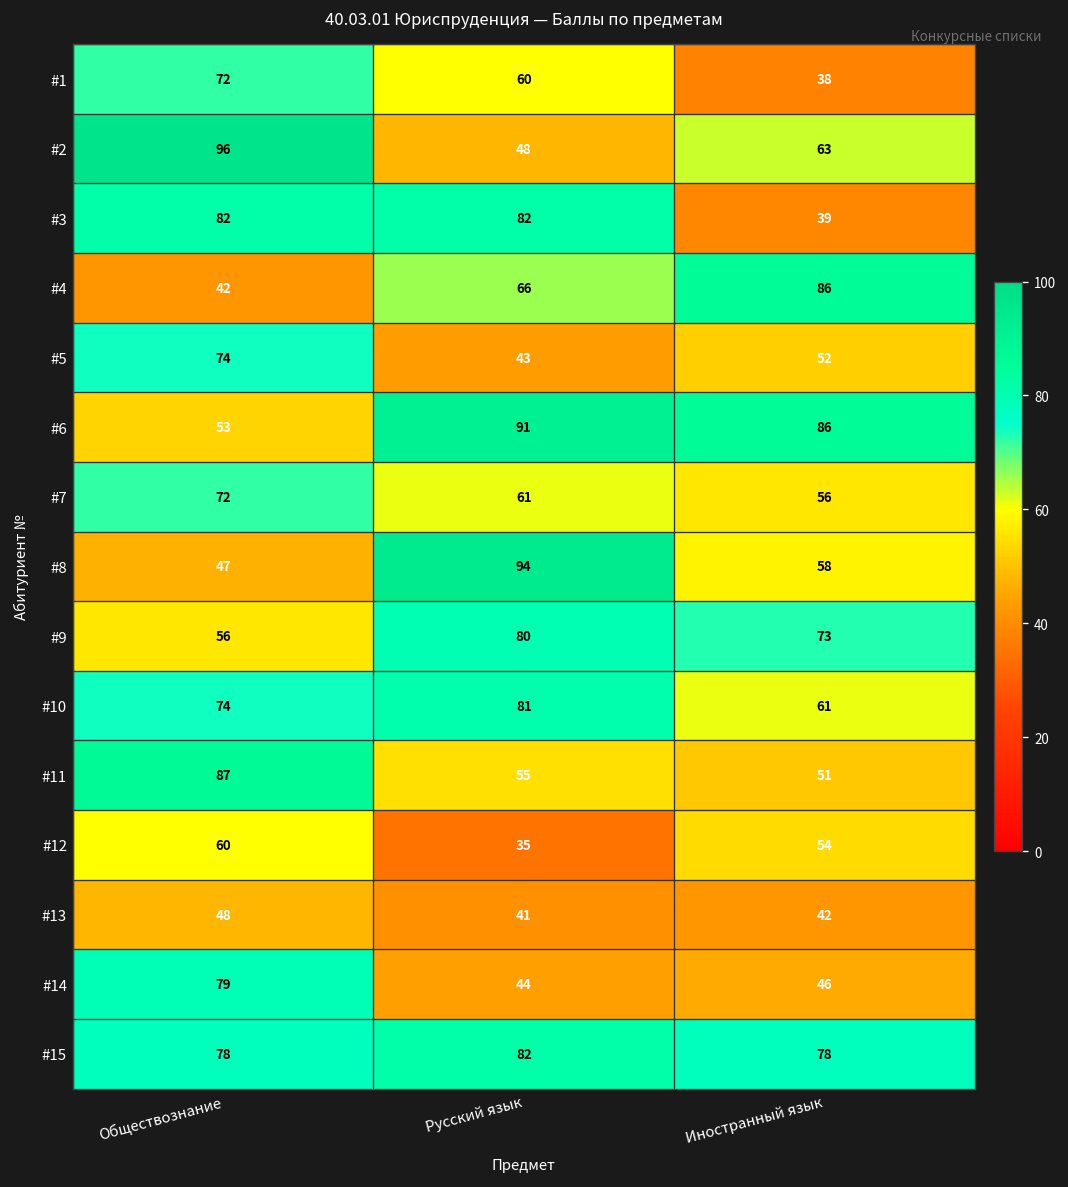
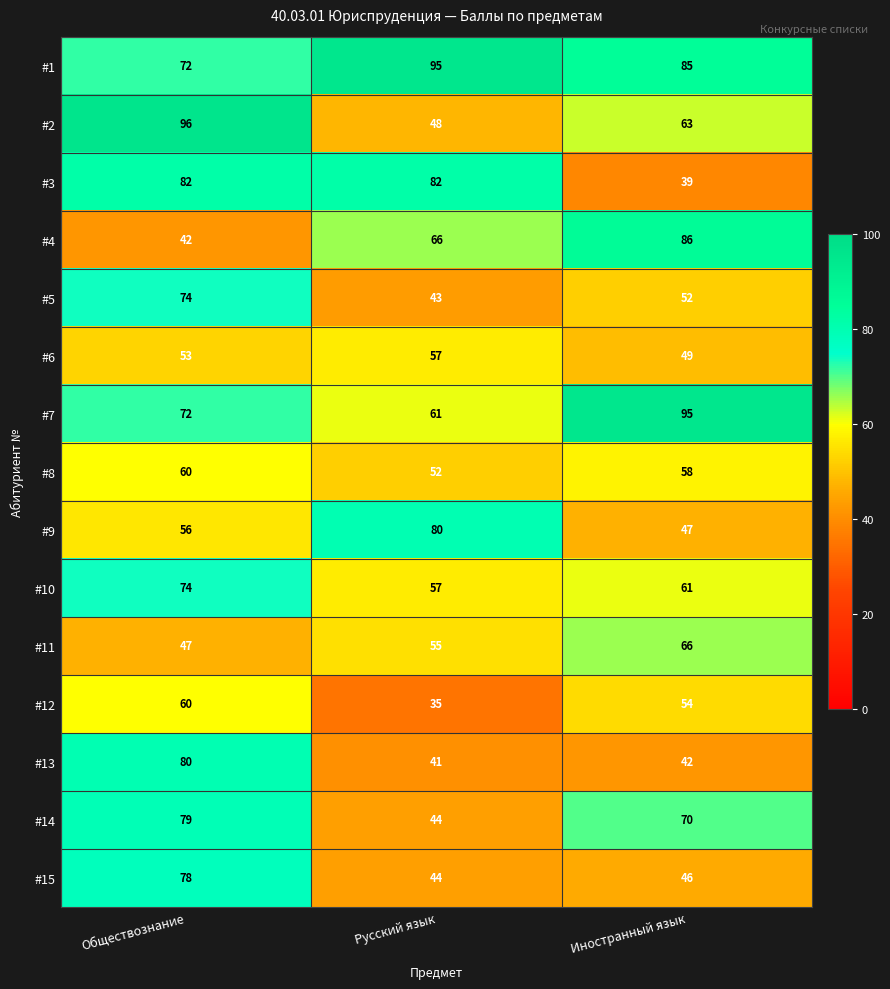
#1, Русский язык: 60 -> 95
#1, Иностранный язык: 38 -> 85
#6, Русский язык: 91 -> 57
#6, Иностранный язык: 86 -> 49
#7, Иностранный язык: 56 -> 95
#8, Обществознание: 47 -> 60
#8, Русский язык: 94 -> 52
#9, Иностранный язык: 73 -> 47
#10, Русский язык: 81 -> 57
#11, Обществознание: 87 -> 47
#11, Иностранный язык: 51 -> 66
#13, Обществознание: 48 -> 80
#14, Иностранный язык: 46 -> 70
#15, Русский язык: 82 -> 44
#15, Иностранный язык: 78 -> 46
